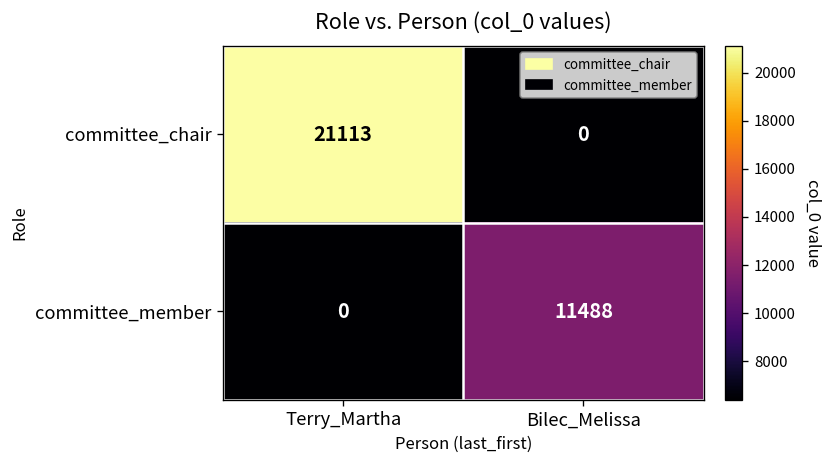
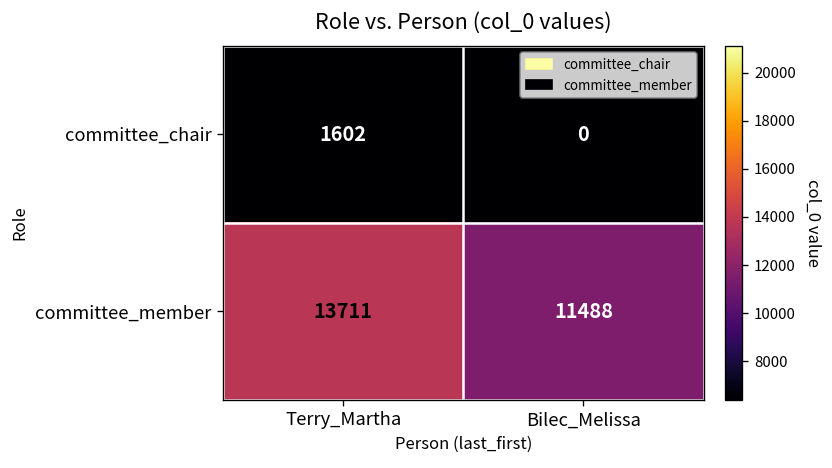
committee_chair, Terry_Martha: 21113 -> 1602
committee_member, Terry_Martha: 0 -> 13711
